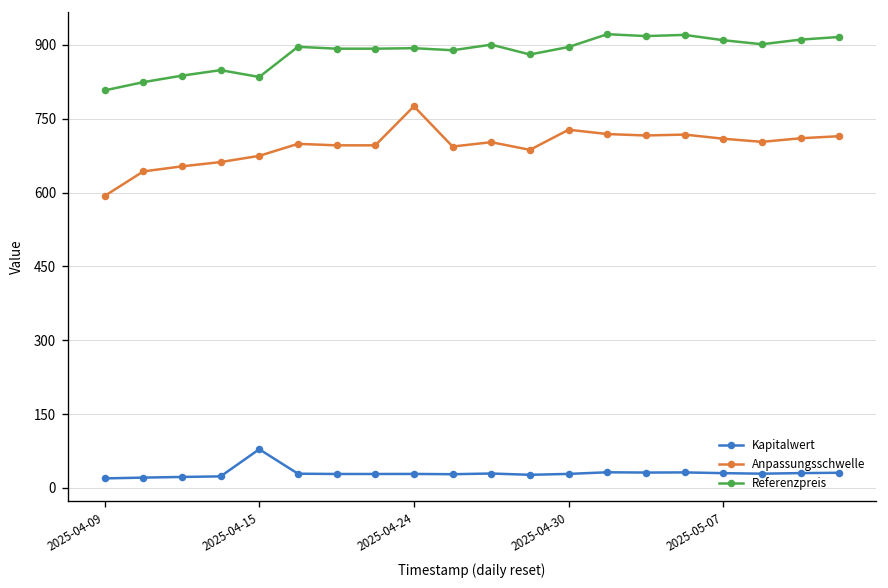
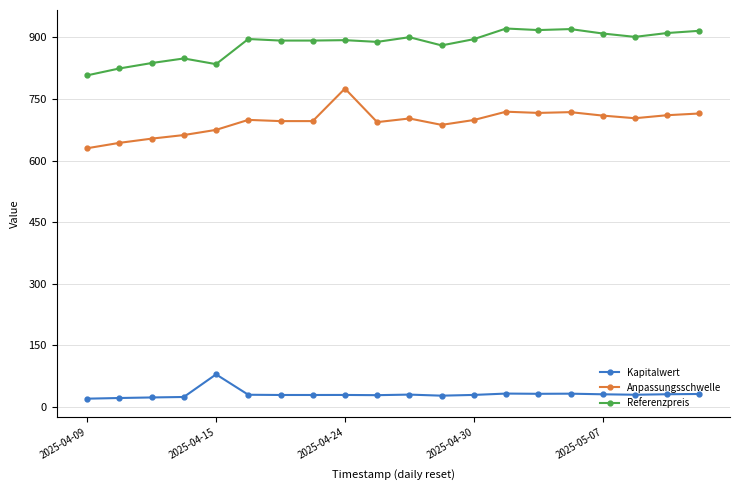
Anpassungsschwelle, 2025-04-09: 590 -> 630
Anpassungsschwelle, 2025-04-30: 730 -> 700
